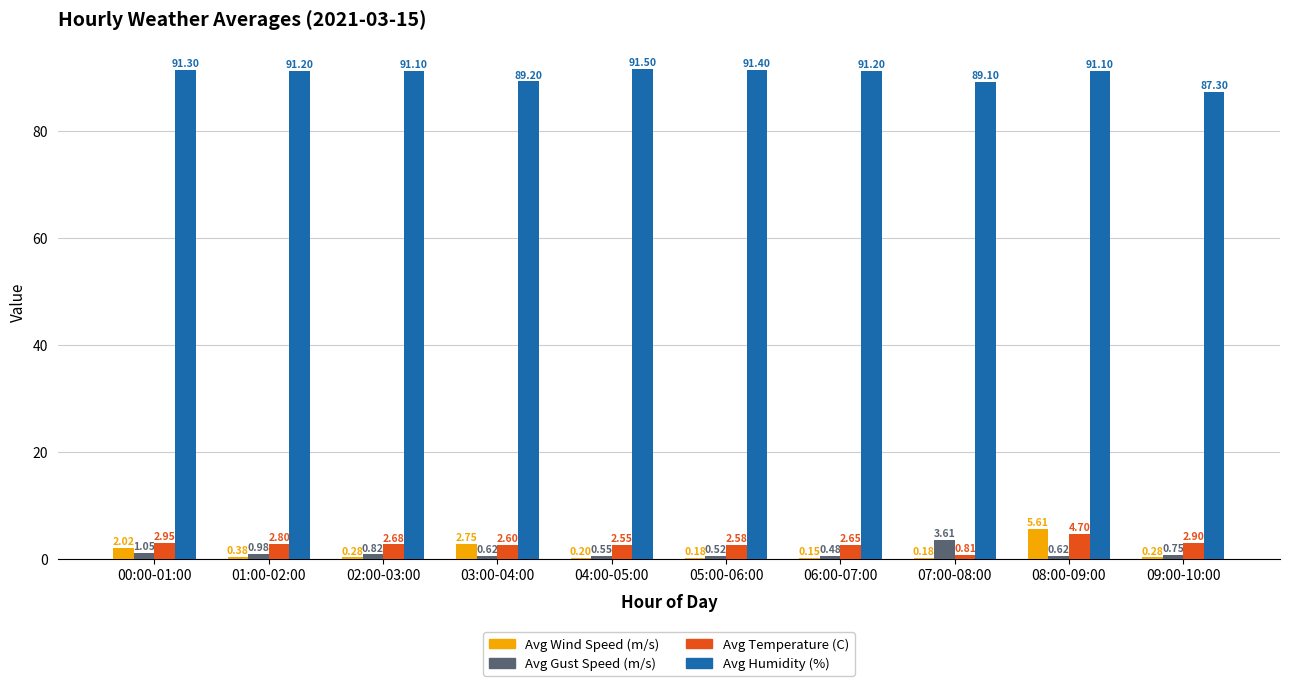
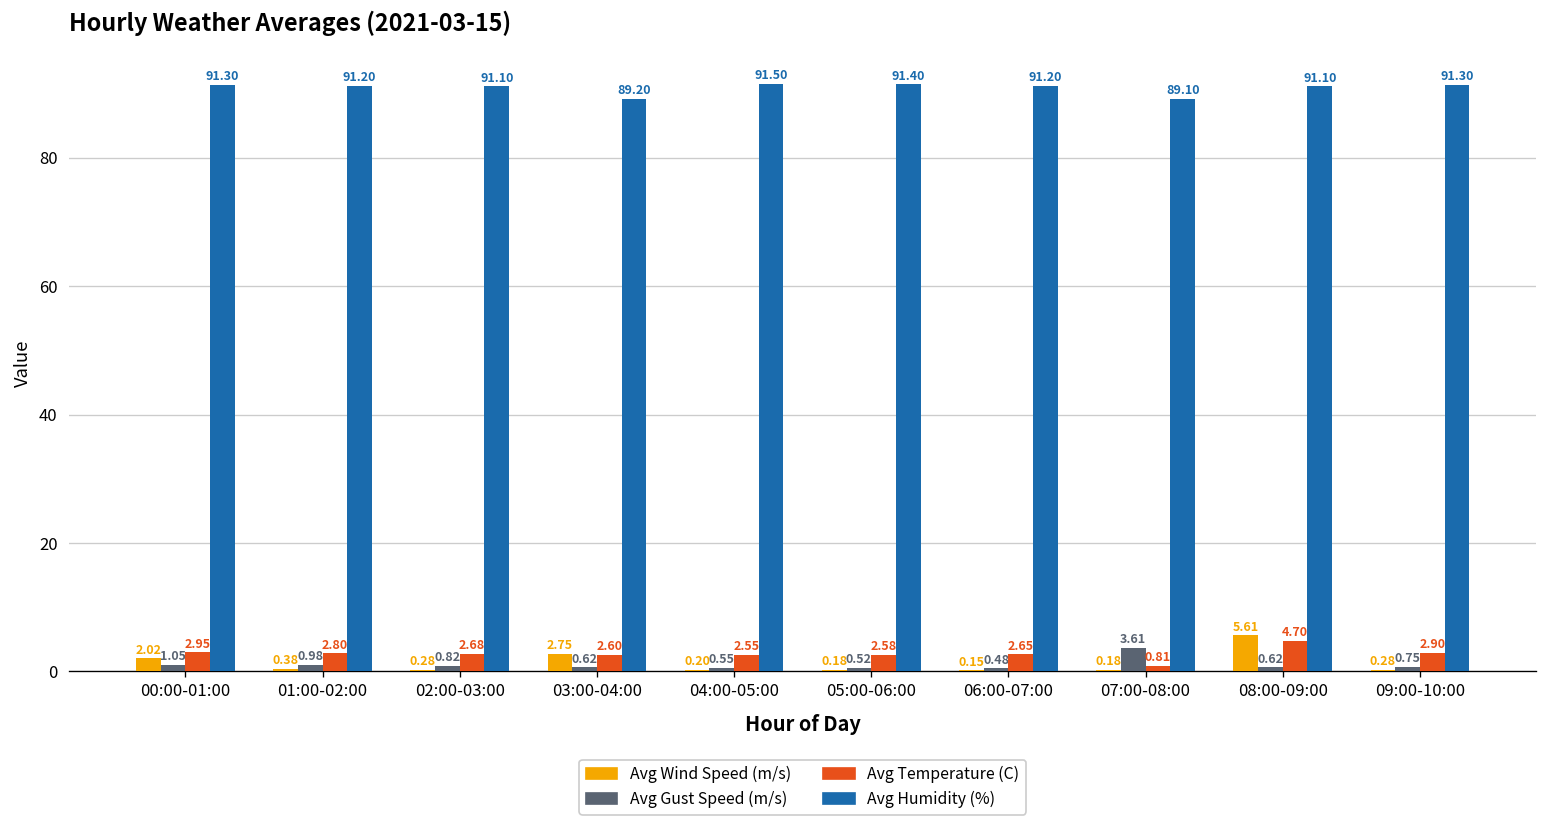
Avg Humidity (%), 09:00-10:00: 87.30 -> 91.30
